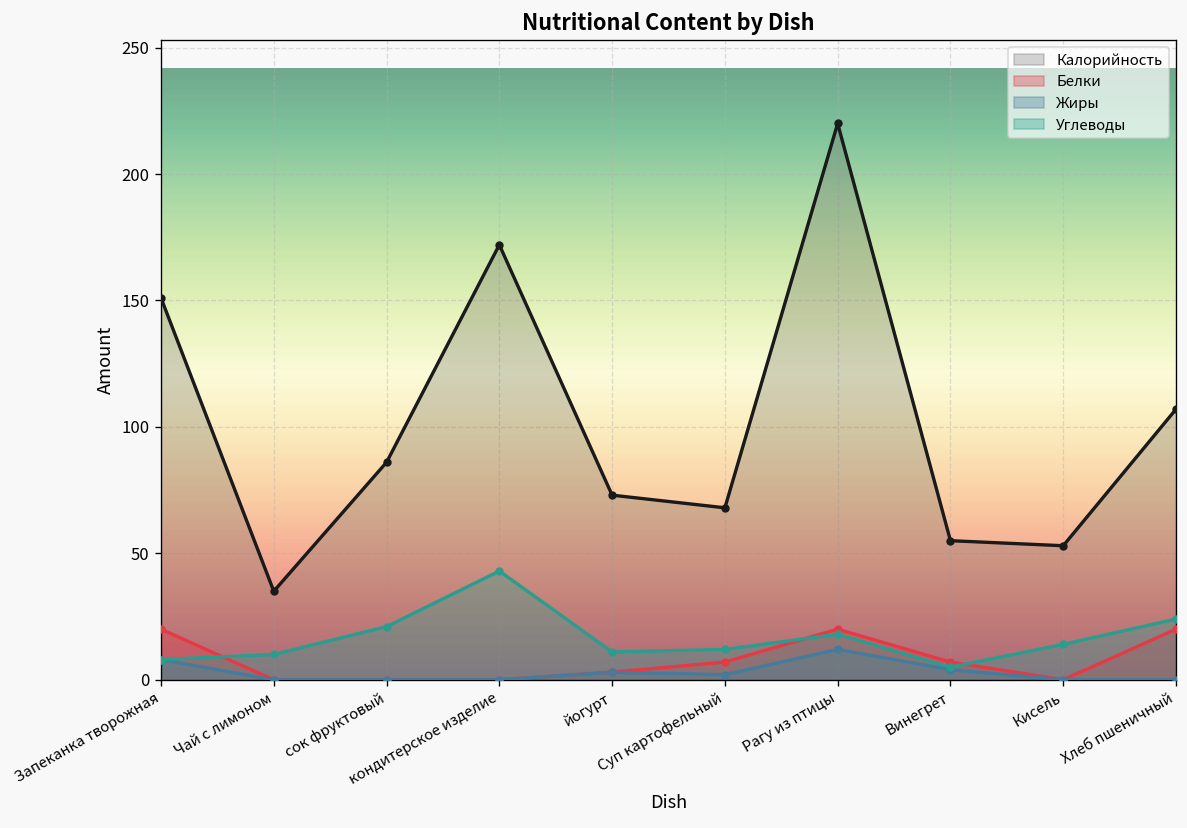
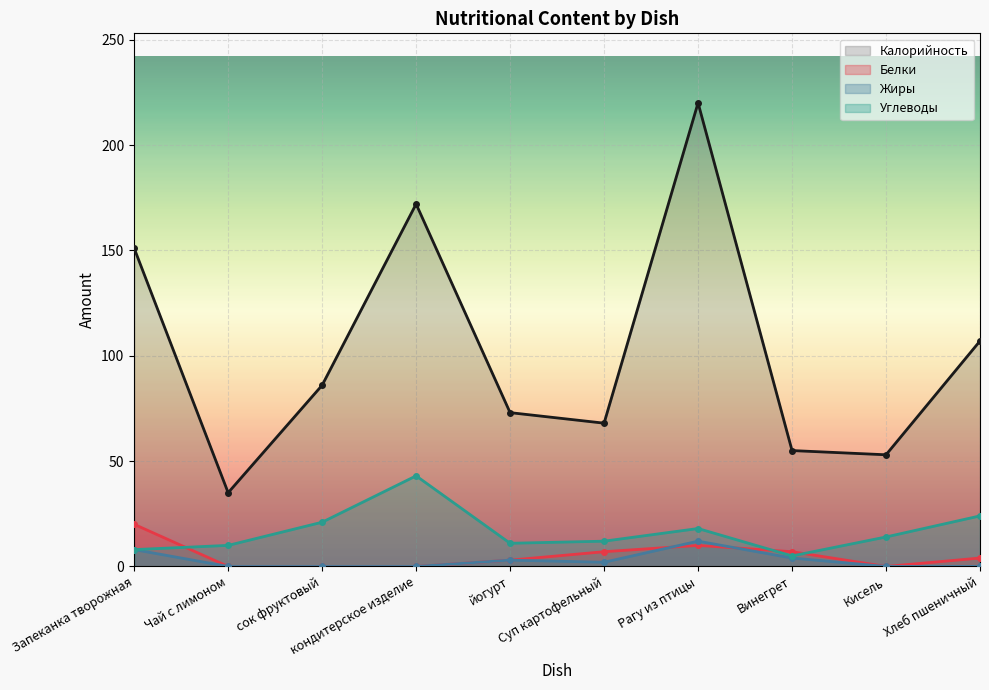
Белки, Рагу из птицы: 20 -> 10
Белки, Хлеб пшеничный: 20 -> 4
